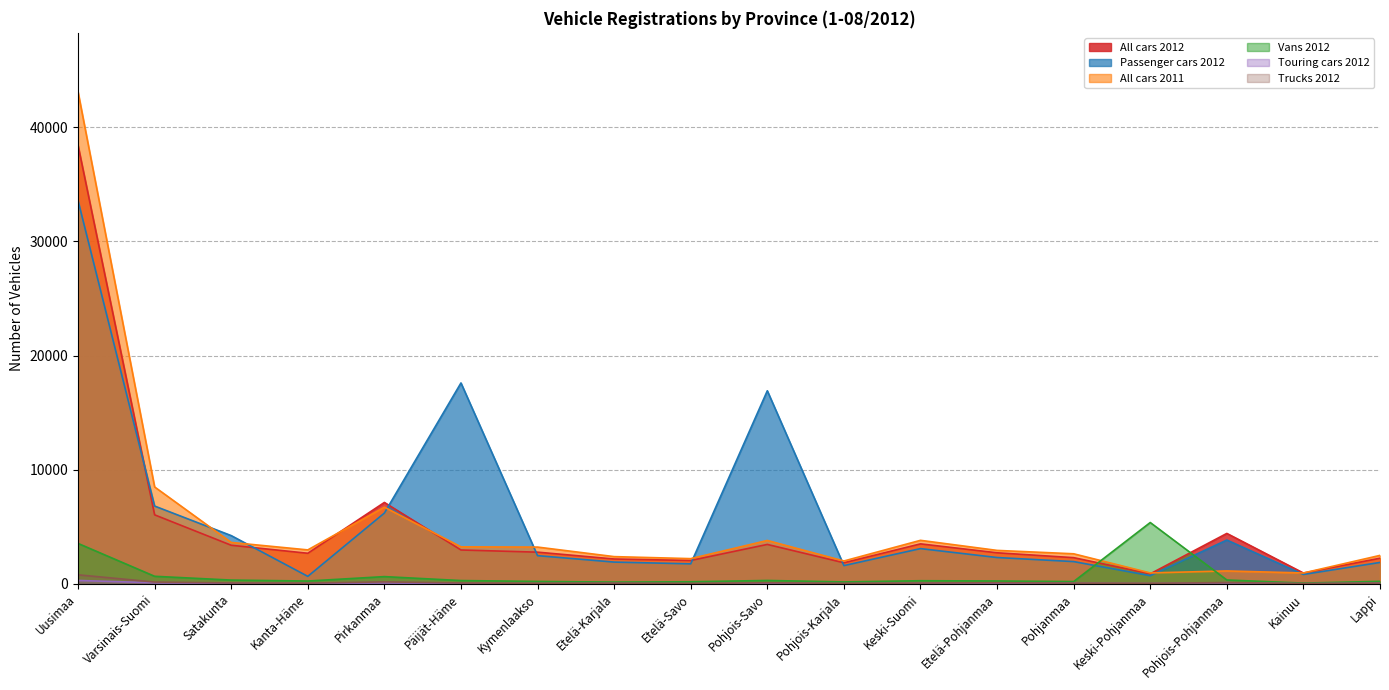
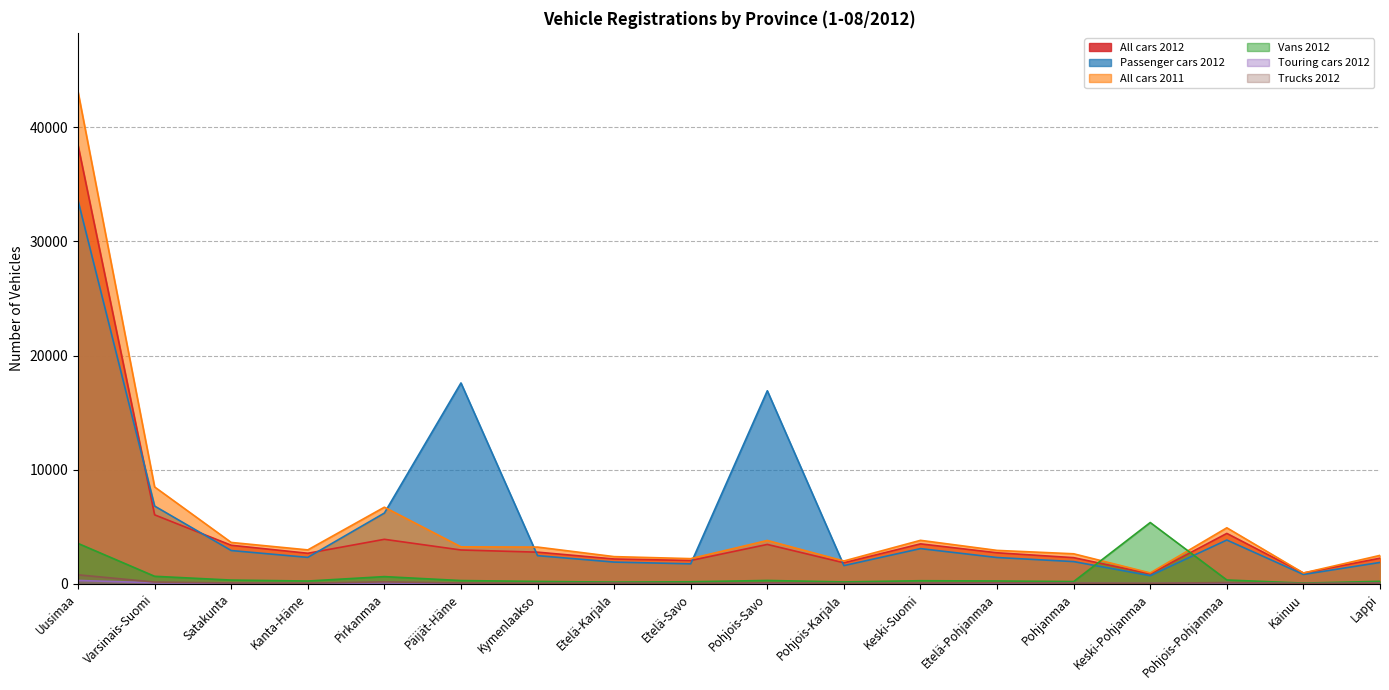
Passenger cars 2012, Satakunta: 4200 -> 2900
Passenger cars 2012, Kanta-Häme: 700 -> 2300
All cars 2012, Pirkanmaa: 7100 -> 3900
All cars 2011, Pohjois-Pohjanmaa: 1100 -> 4900
